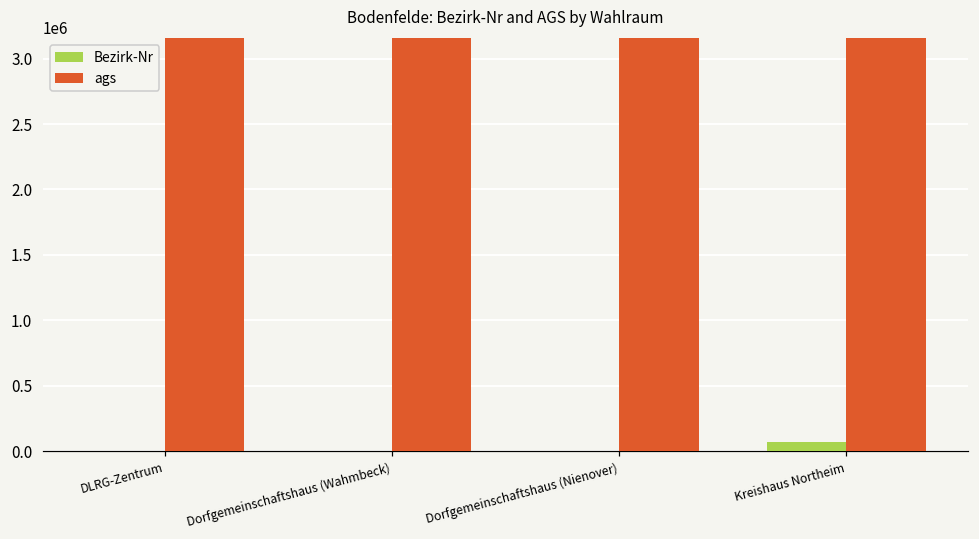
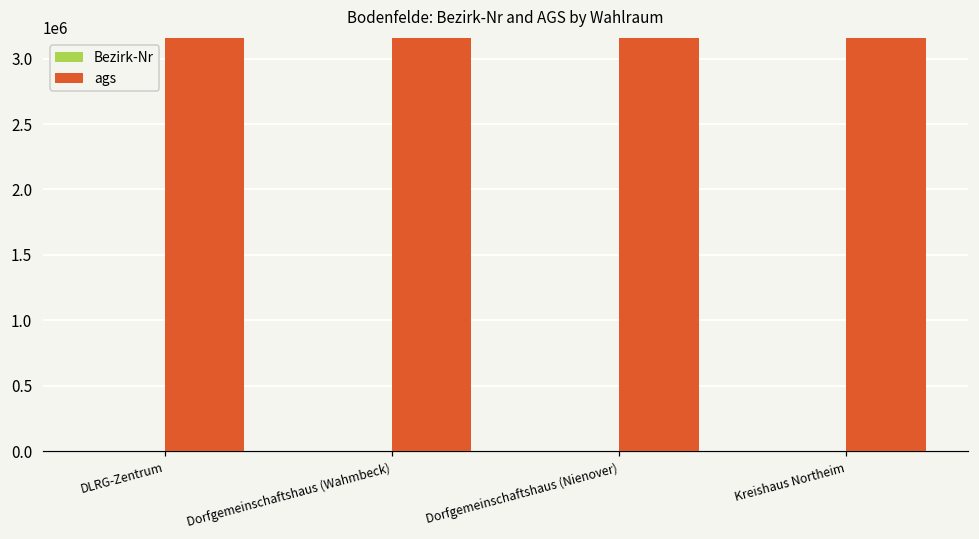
Bezirk-Nr, Kreishaus Northeim: 70000 -> 0
